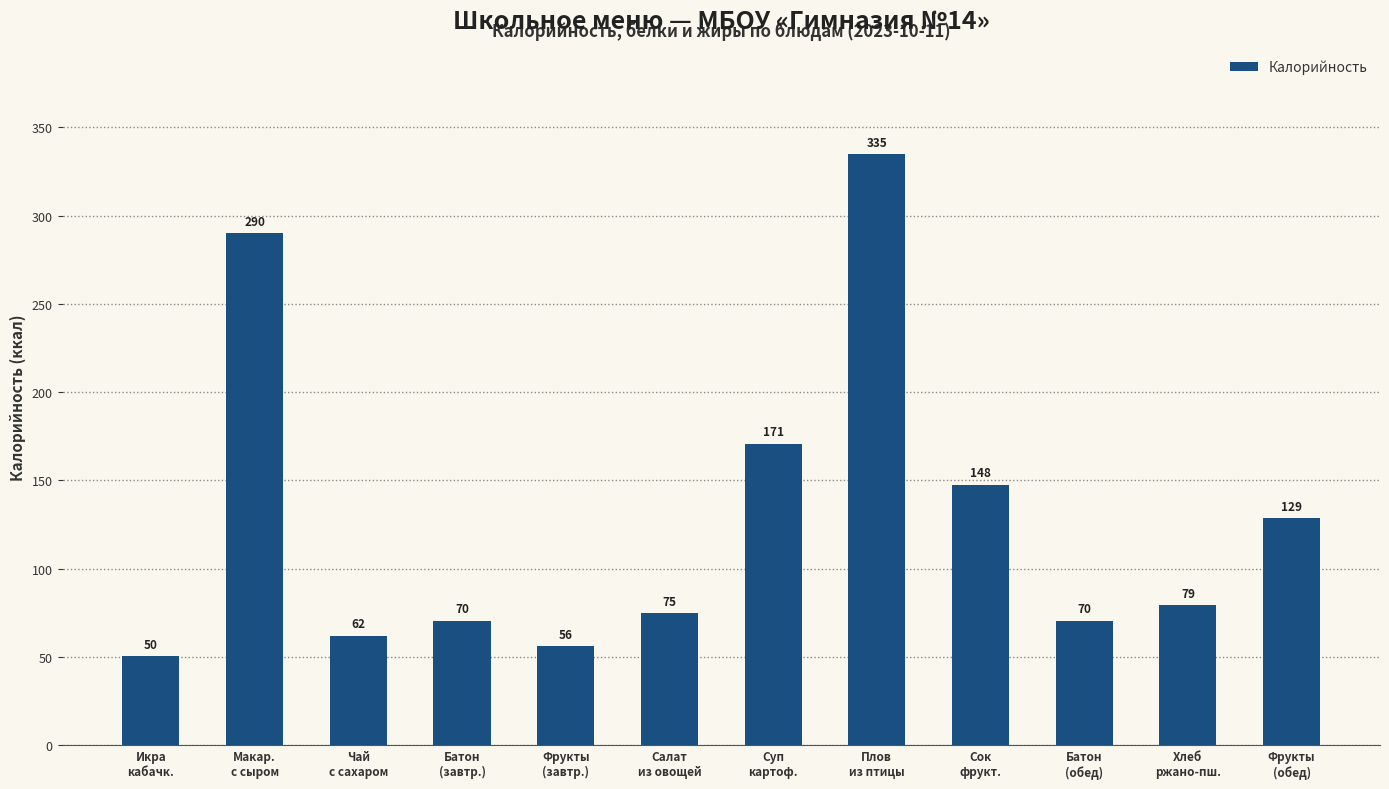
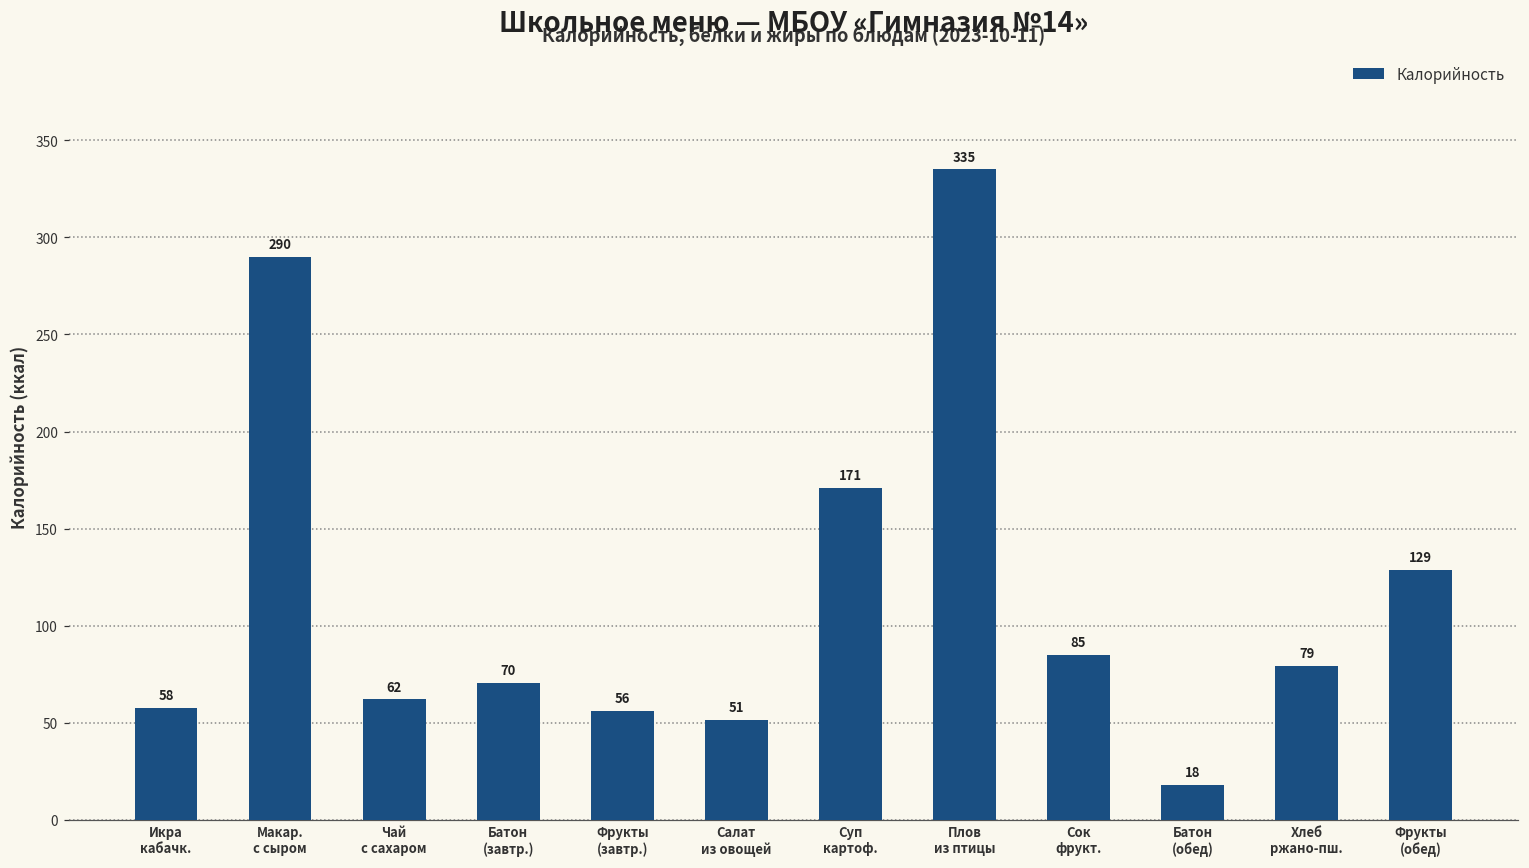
Икра кабачк.: 50 -> 58
Салат из овощей: 75 -> 51
Сок фрукт.: 148 -> 85
Батон (обед): 70 -> 18
